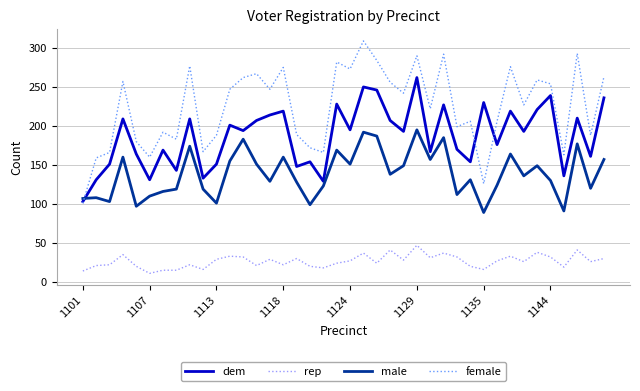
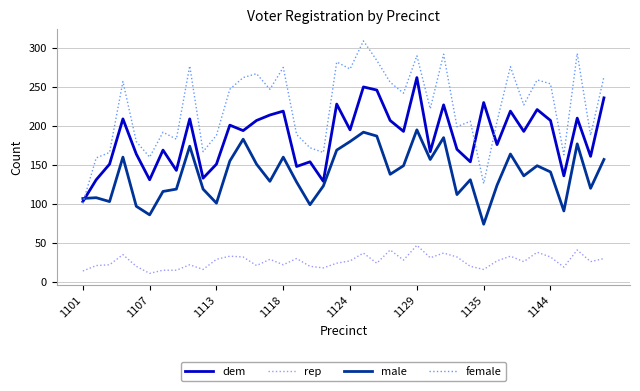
male, 1107: 110 -> 90
male, 1124: 150 -> 180
male, 1135: 90 -> 70
dem, 1144: 240 -> 210
male, 1144: 130 -> 140
